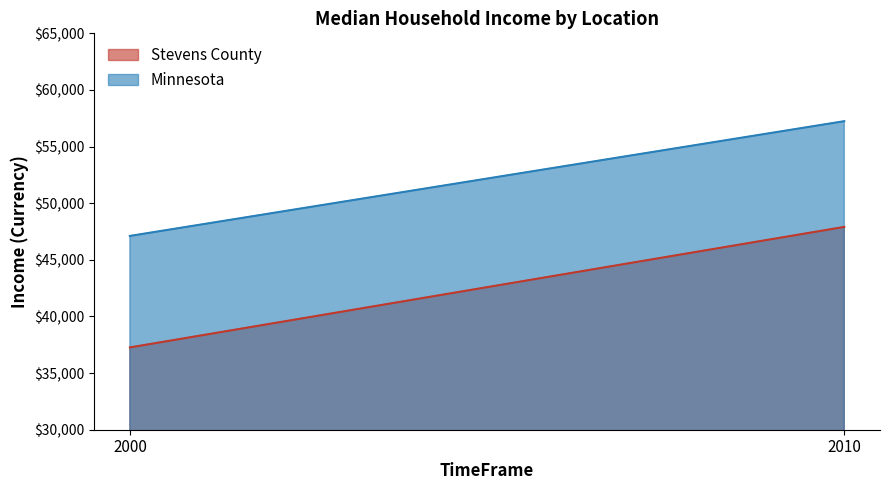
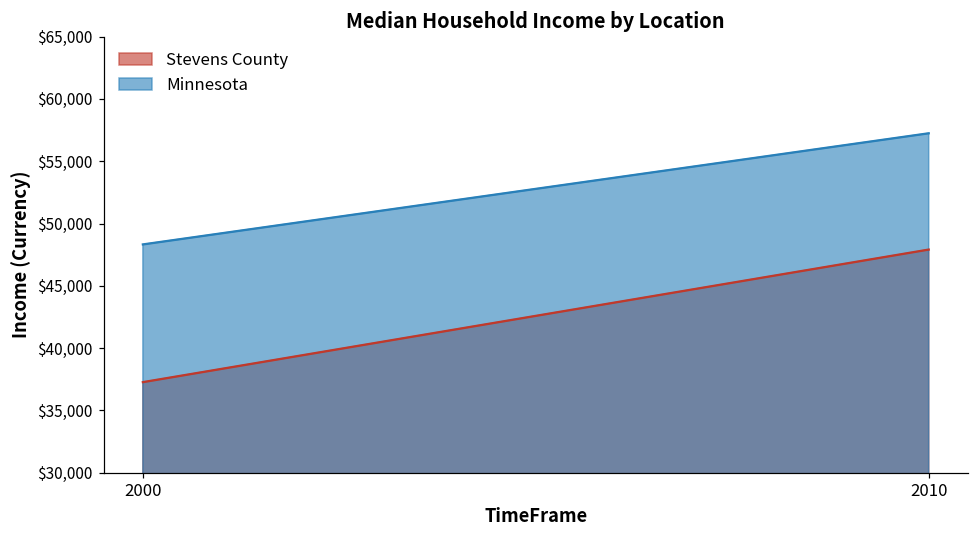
Minnesota, 2000: $47,100 -> $48,300
